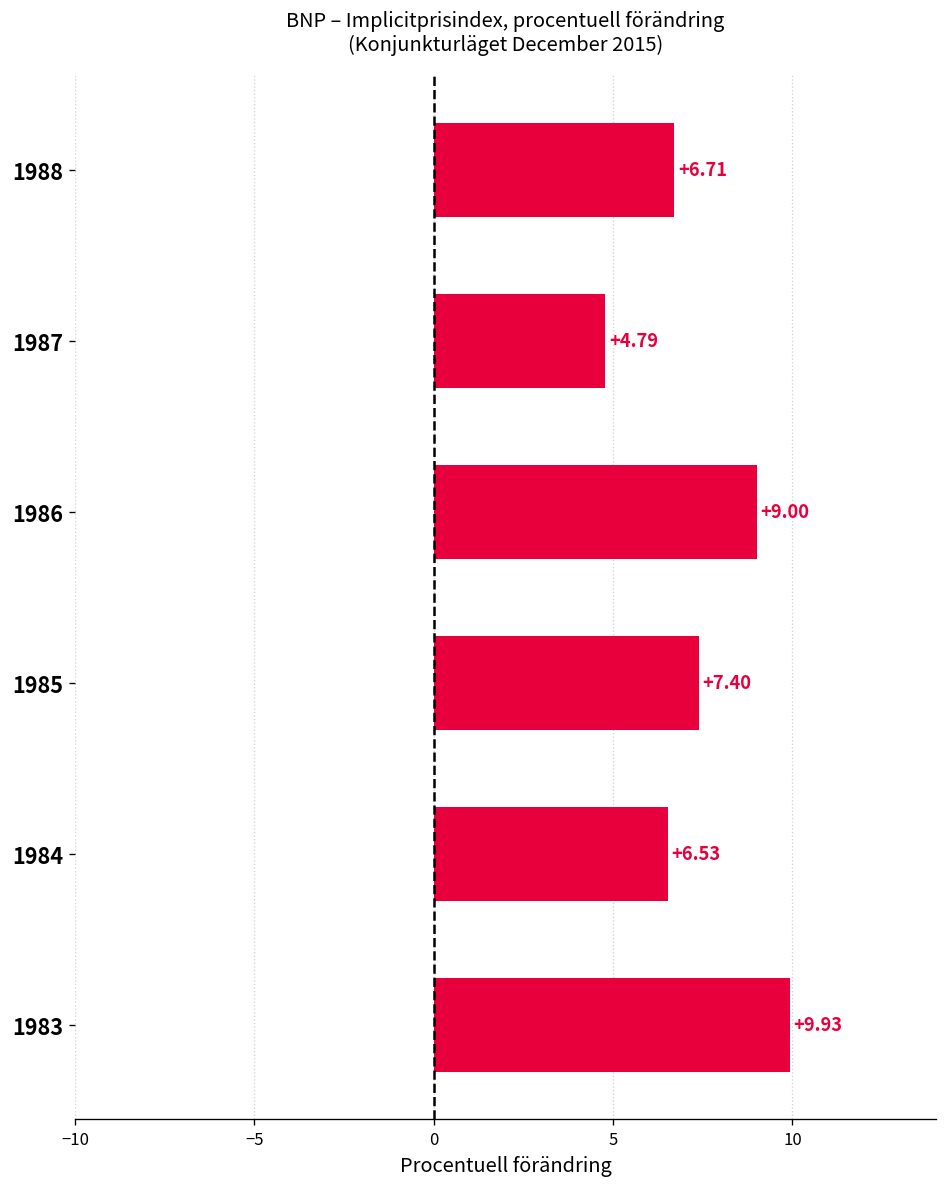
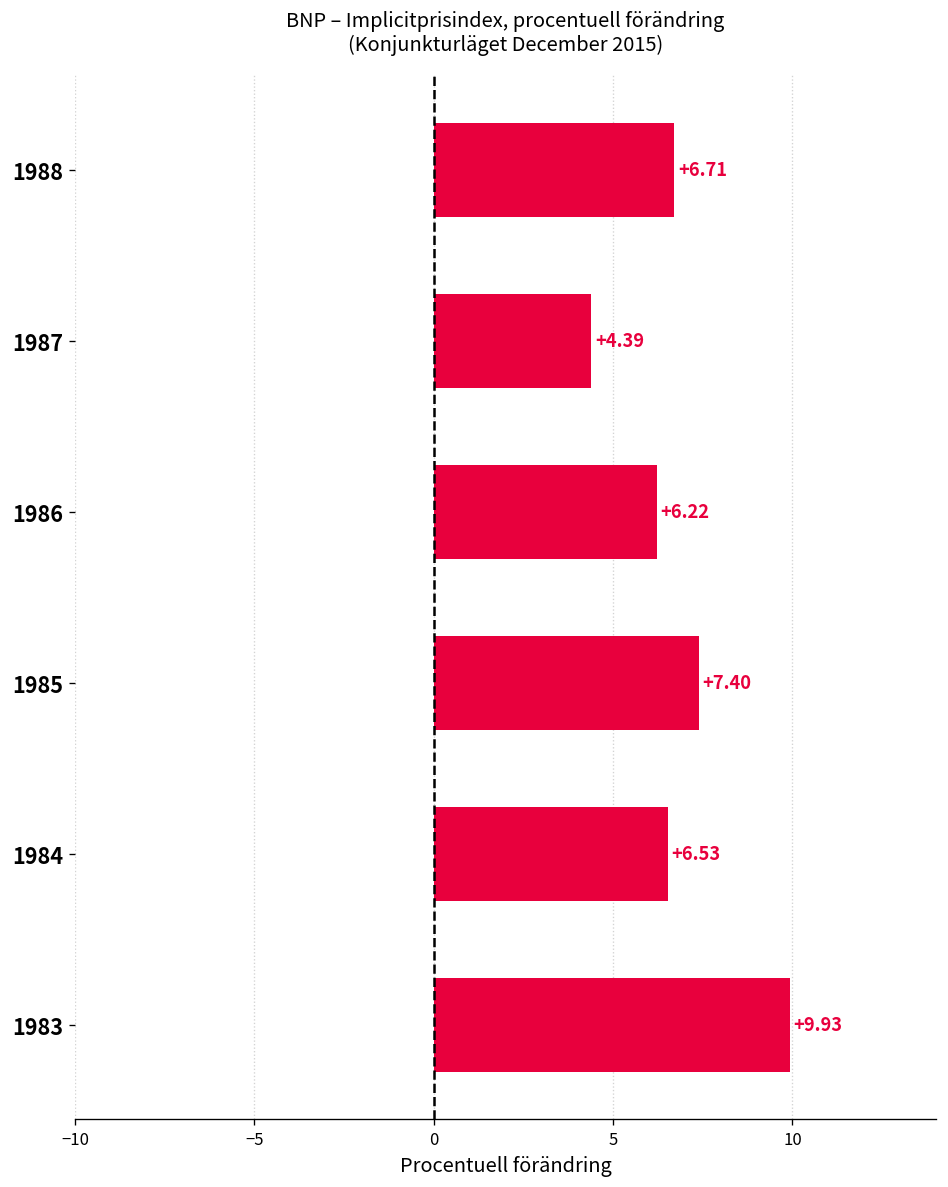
1987: +4.79 -> +4.39
1986: +9.00 -> +6.22
